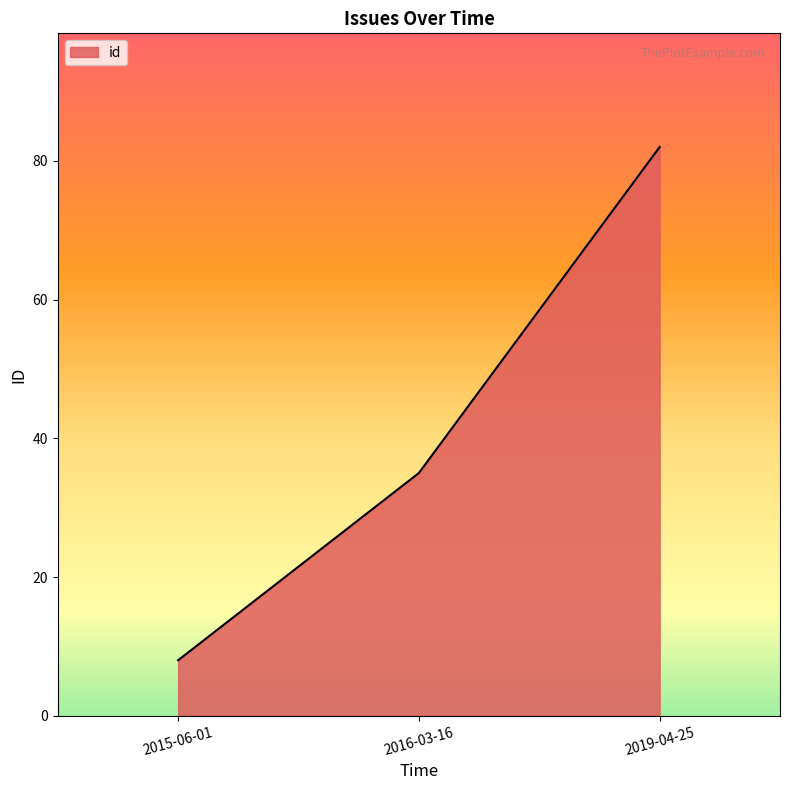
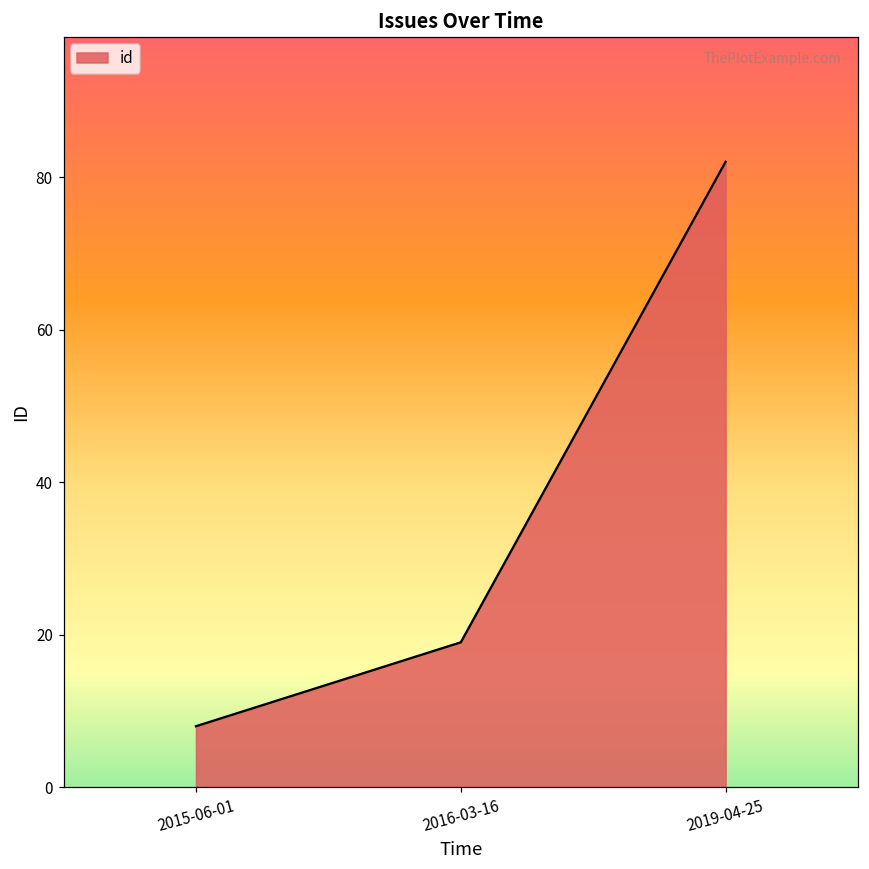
2016-03-16: 35 -> 19
